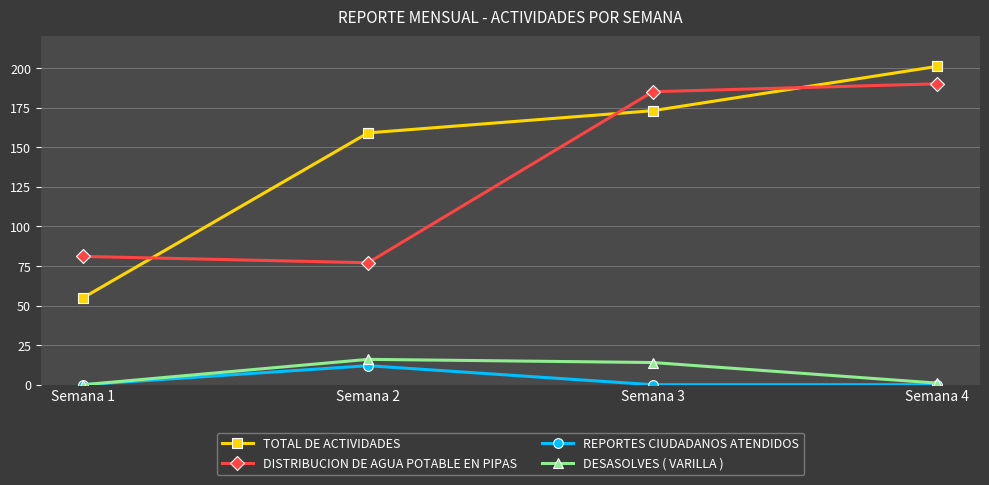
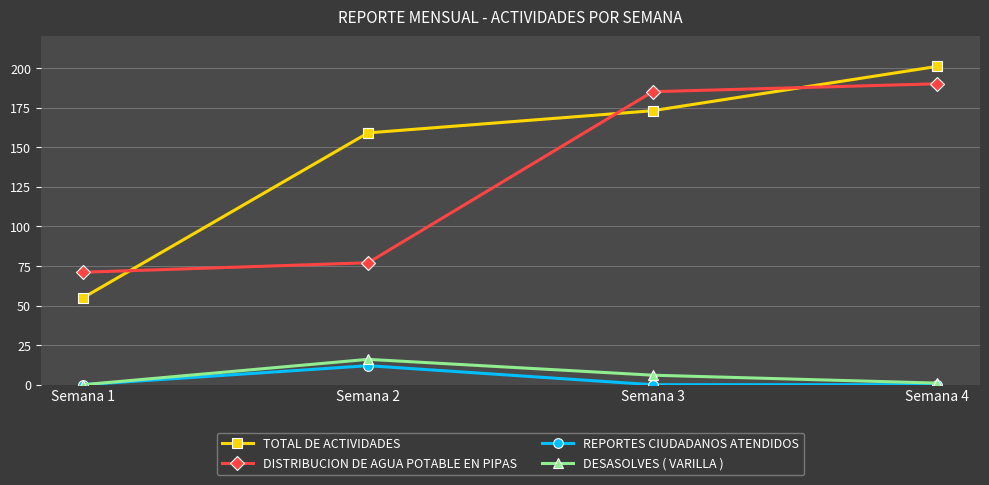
DISTRIBUCION DE AGUA POTABLE EN PIPAS, Semana 1: 81 -> 71
DESASOLVES ( VARILLA ), Semana 3: 14 -> 6
